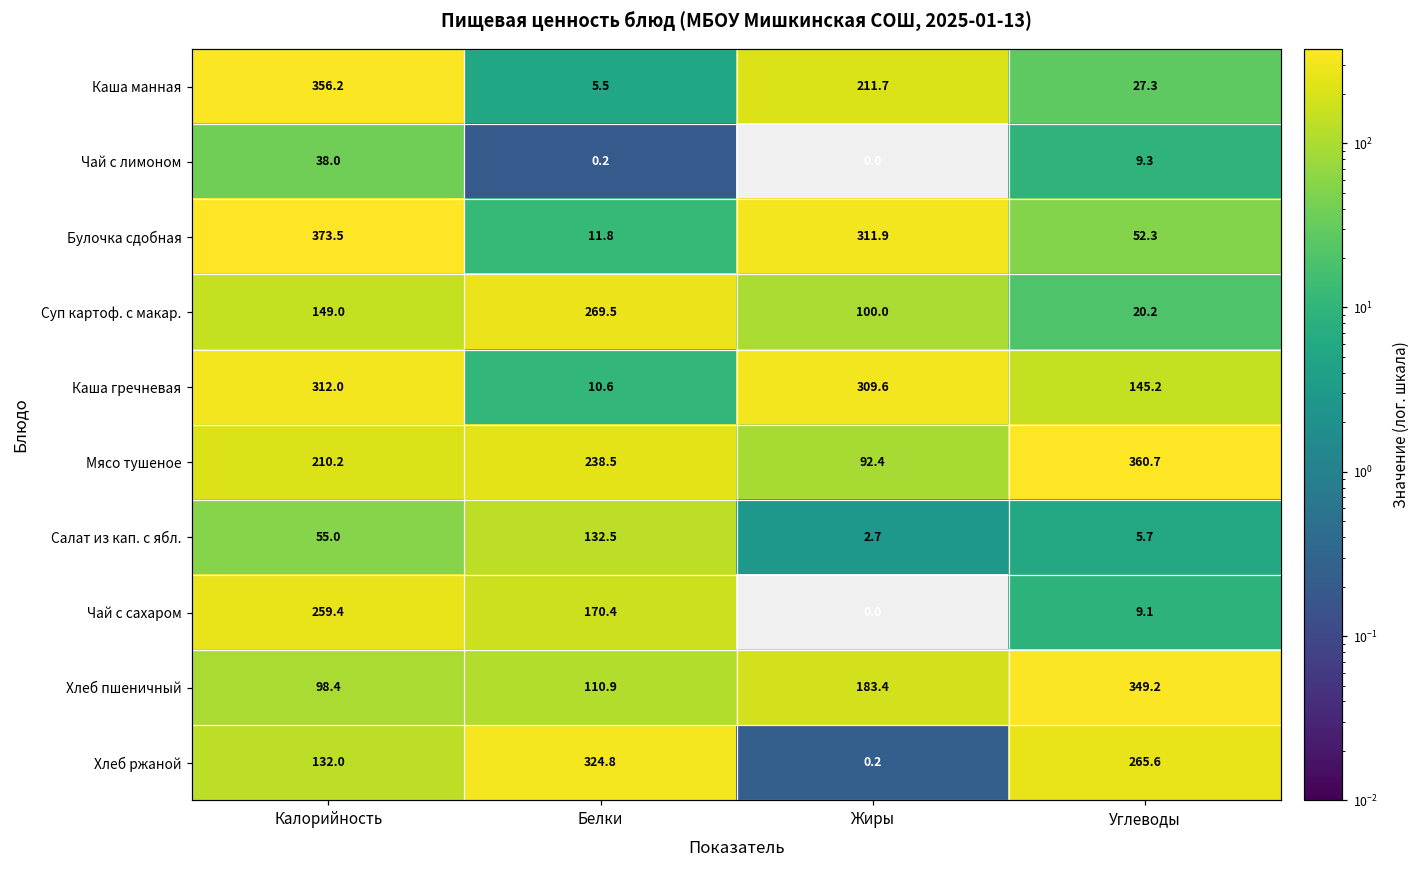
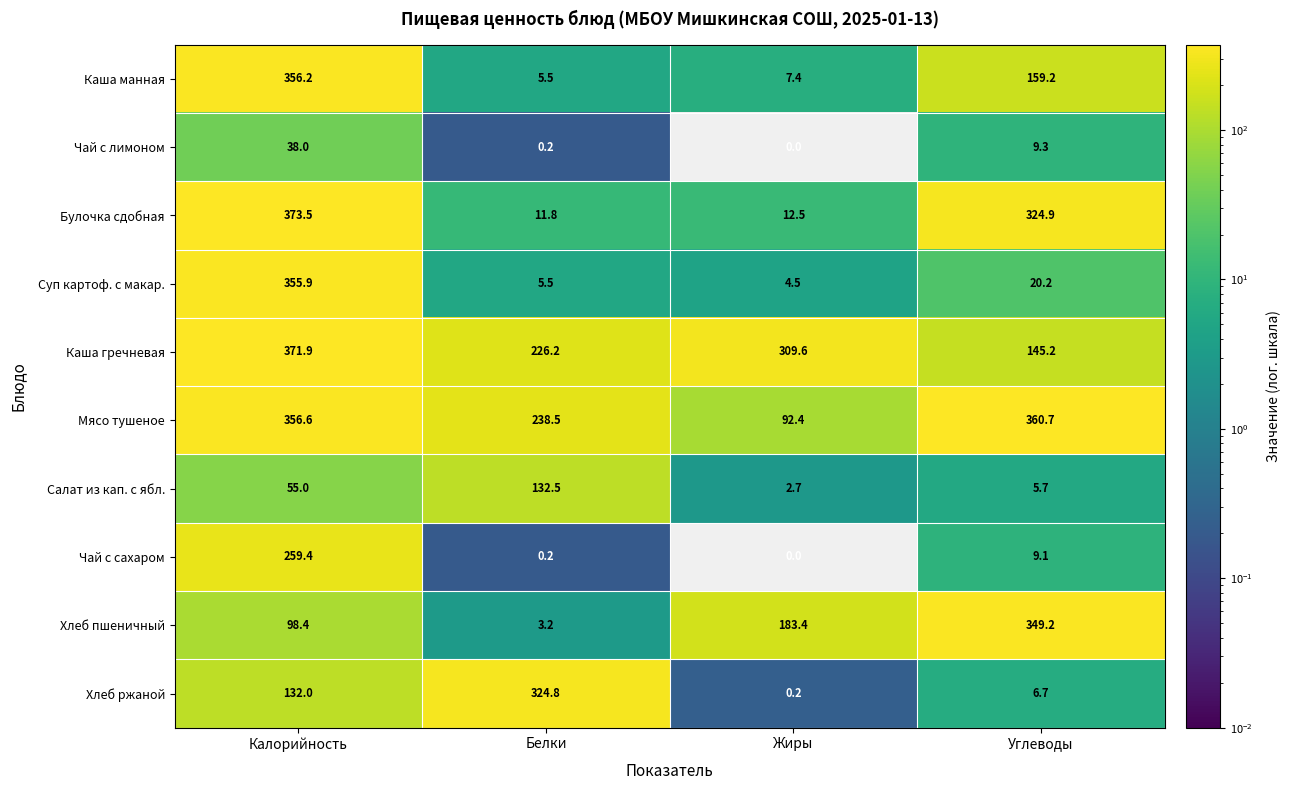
Каша манная, Жиры: 211.7 -> 7.4
Каша манная, Углеводы: 27.3 -> 159.2
Булочка сдобная, Жиры: 311.9 -> 12.5
Булочка сдобная, Углеводы: 52.3 -> 324.9
Суп картоф. с макар., Калорийность: 149.0 -> 355.9
Суп картоф. с макар., Белки: 269.5 -> 5.5
Суп картоф. с макар., Жиры: 100.0 -> 4.5
Каша гречневая, Калорийность: 312.0 -> 371.9
Каша гречневая, Белки: 10.6 -> 226.2
Мясо тушеное, Калорийность: 210.2 -> 356.6
Чай с сахаром, Белки: 170.4 -> 0.2
Хлеб пшеничный, Белки: 110.9 -> 3.2
Хлеб ржаной, Углеводы: 265.6 -> 6.7
